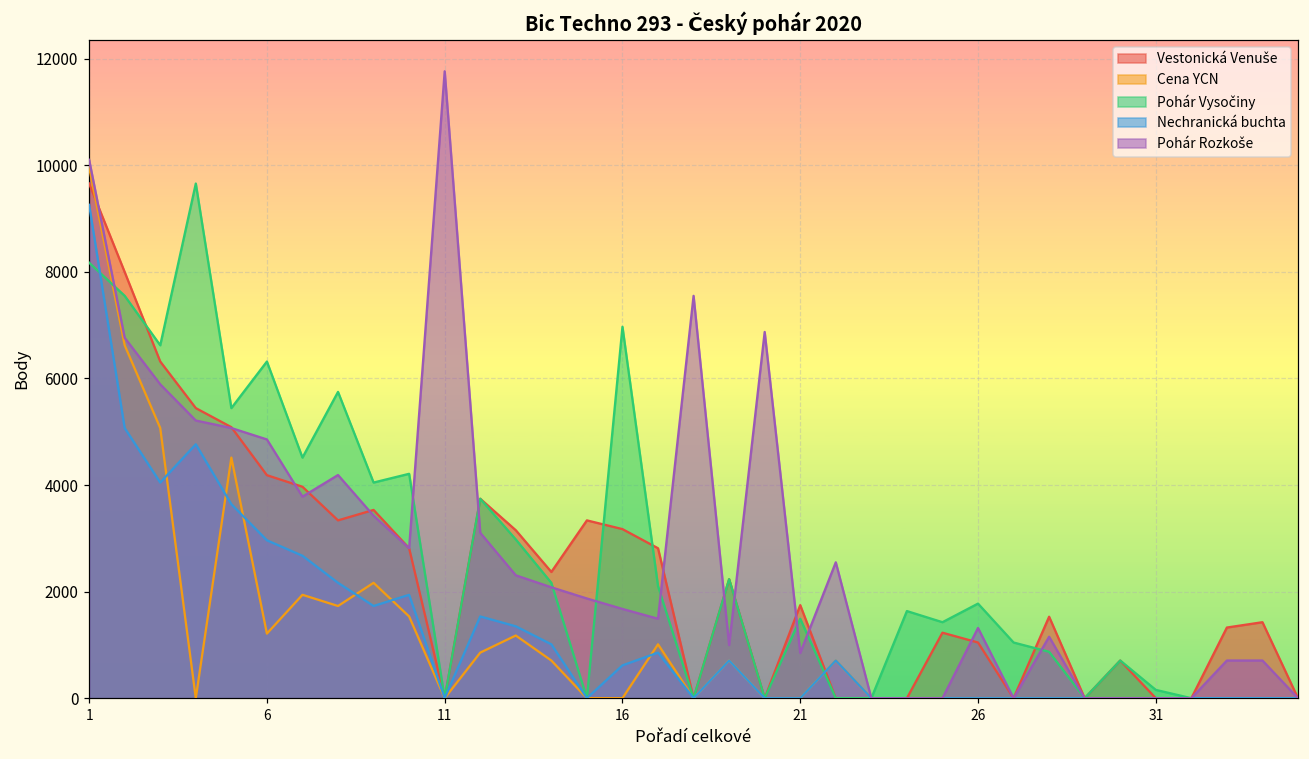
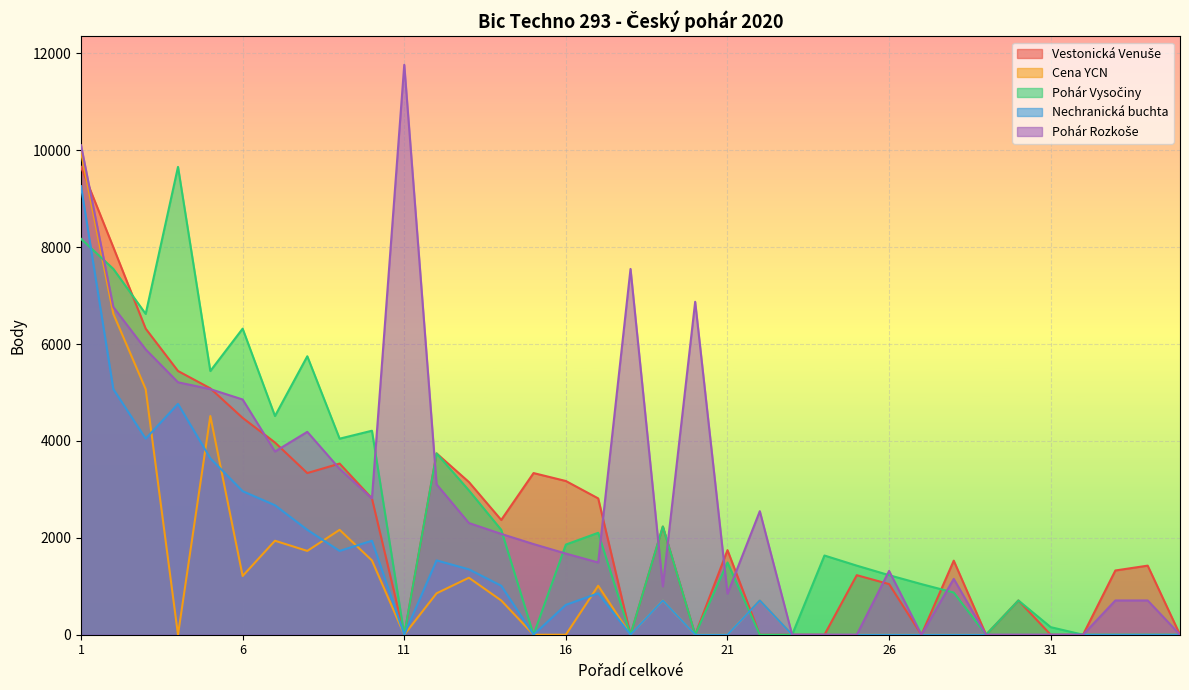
Vestonická Venuše, 6: 4200 -> 4500
Pohár Vysočiny, 16: 7000 -> 1900
Pohár Vysočiny, 26: 1800 -> 1200
